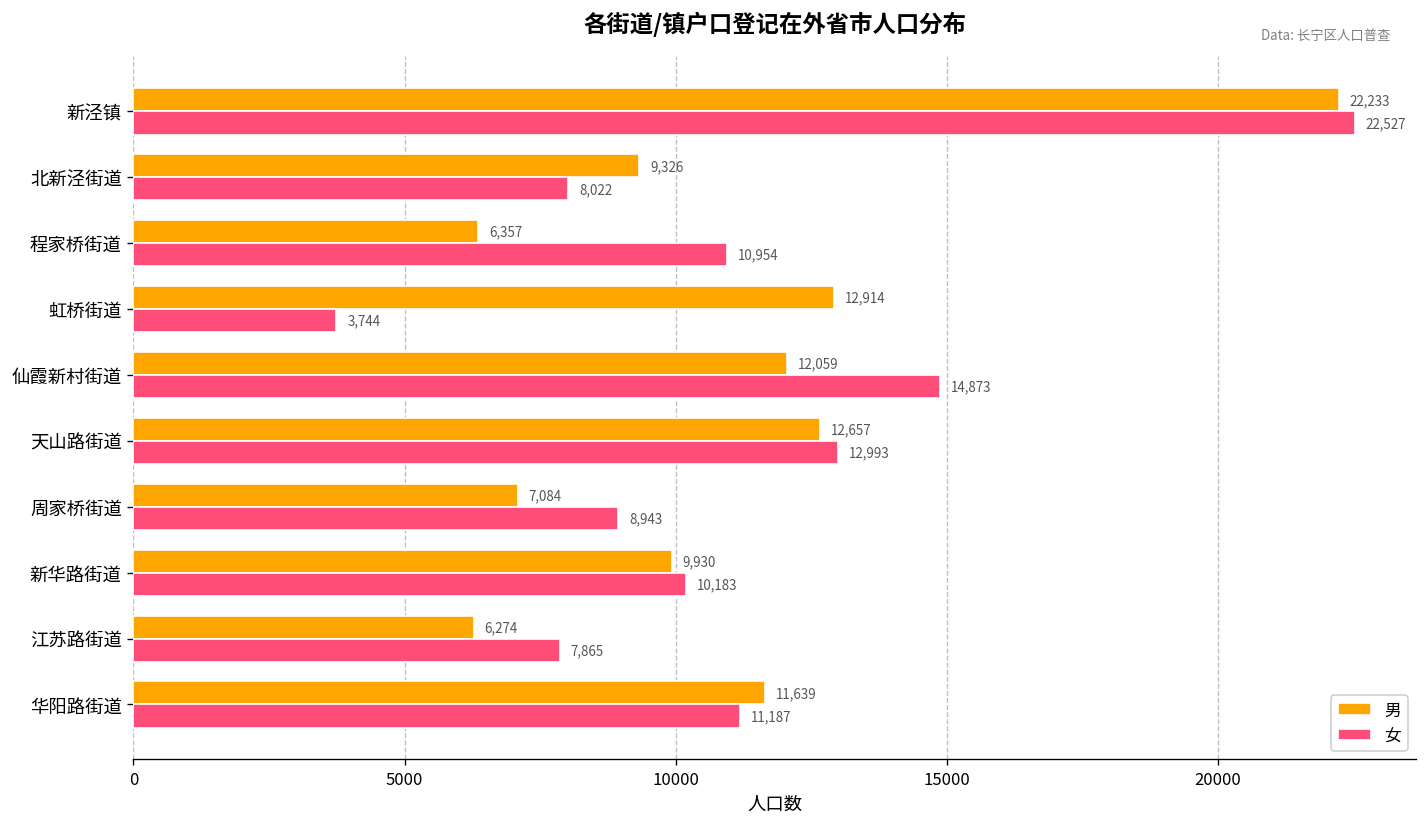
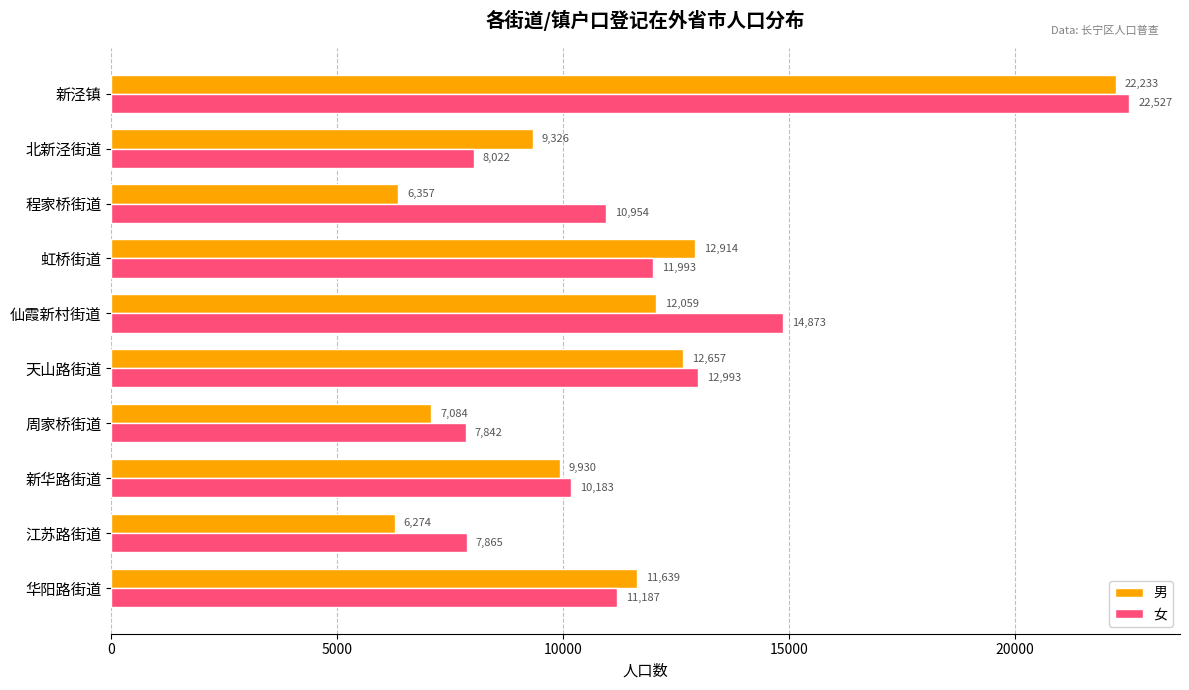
女, 虹桥街道: 3,744 -> 11,993
女, 周家桥街道: 8,943 -> 7,842
